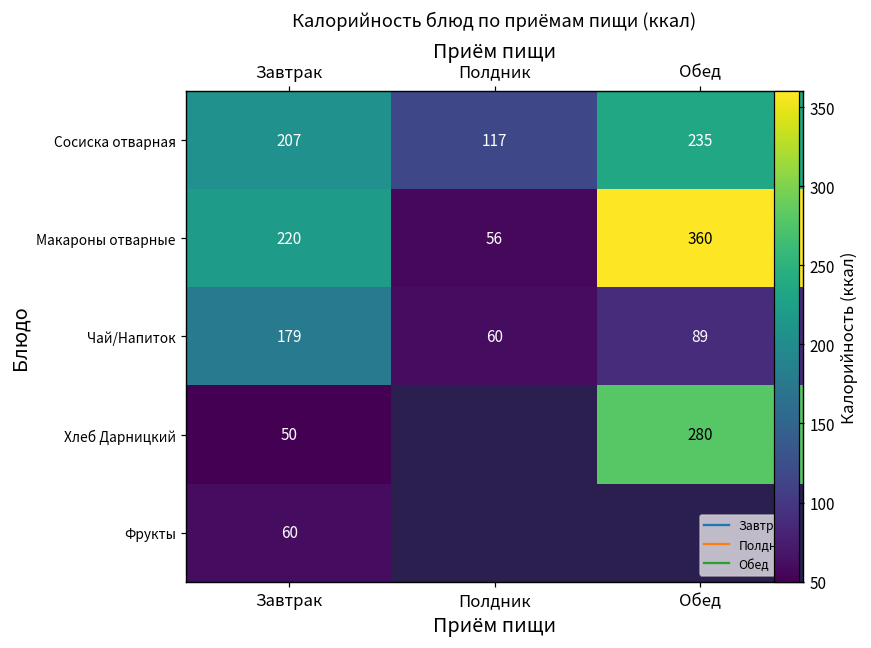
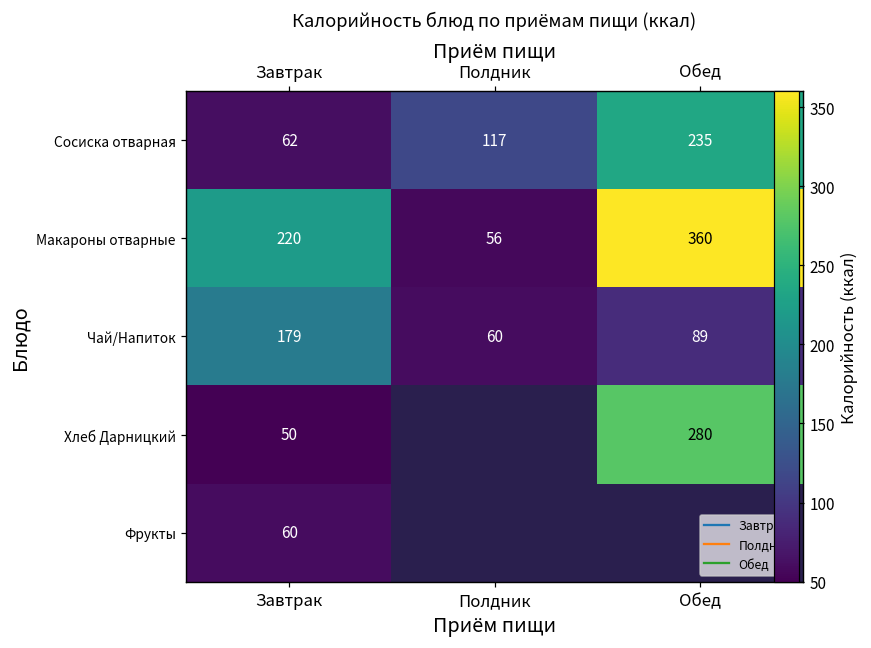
Сосиска отварная, Завтрак: 207 -> 62
